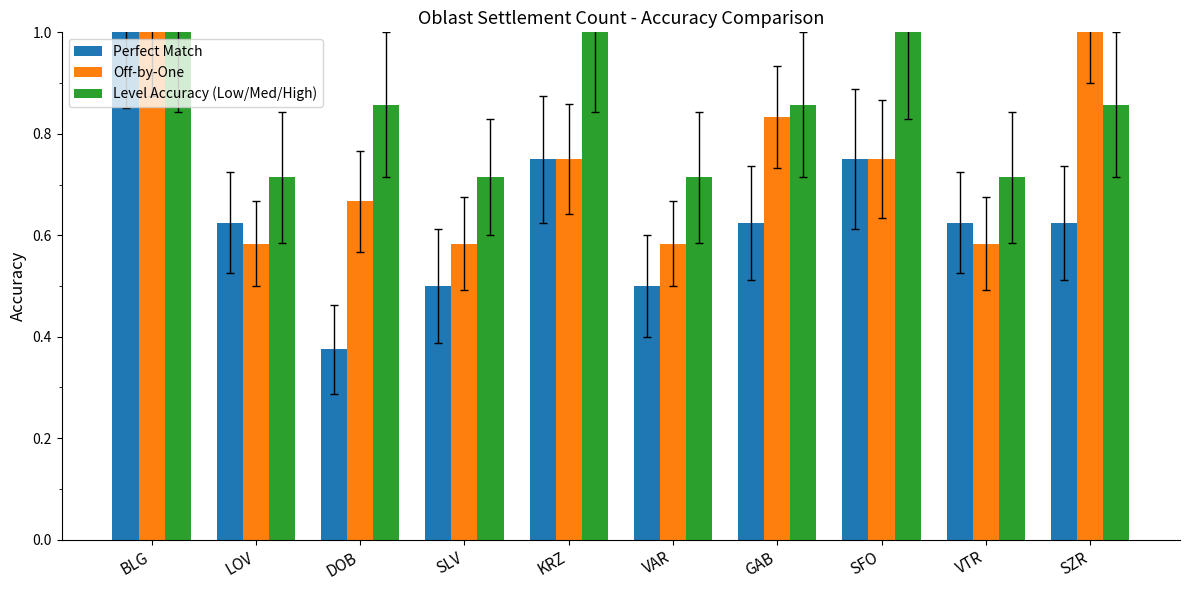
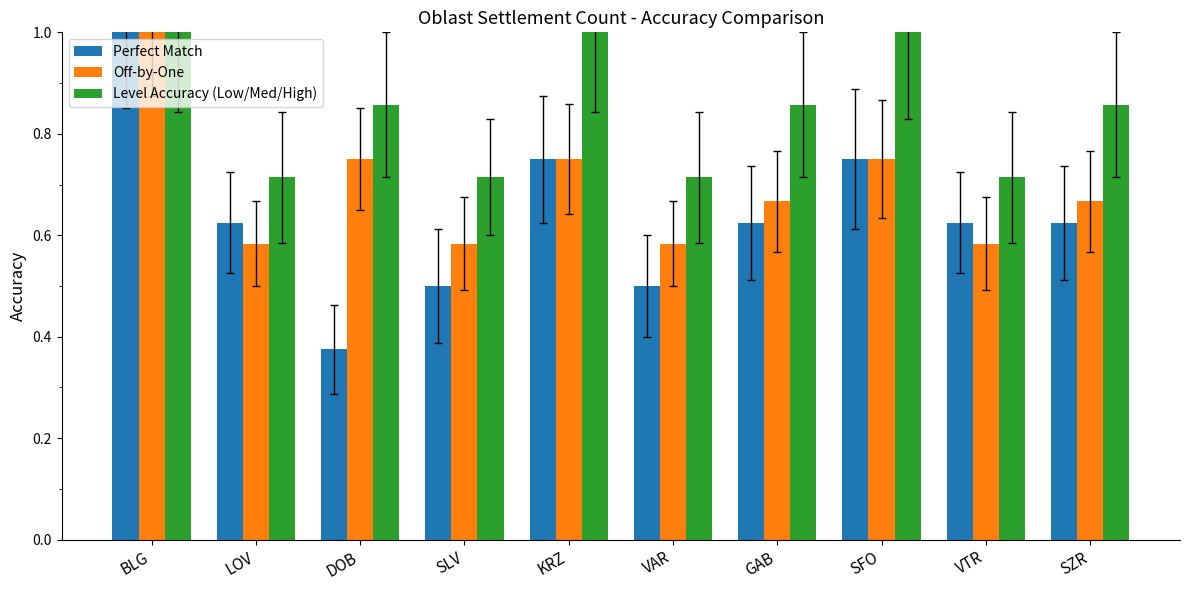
Off-by-One, DOB: 0.67 -> 0.75
Off-by-One, GAB: 0.83 -> 0.67
Off-by-One, SZR: 1.00 -> 0.67
